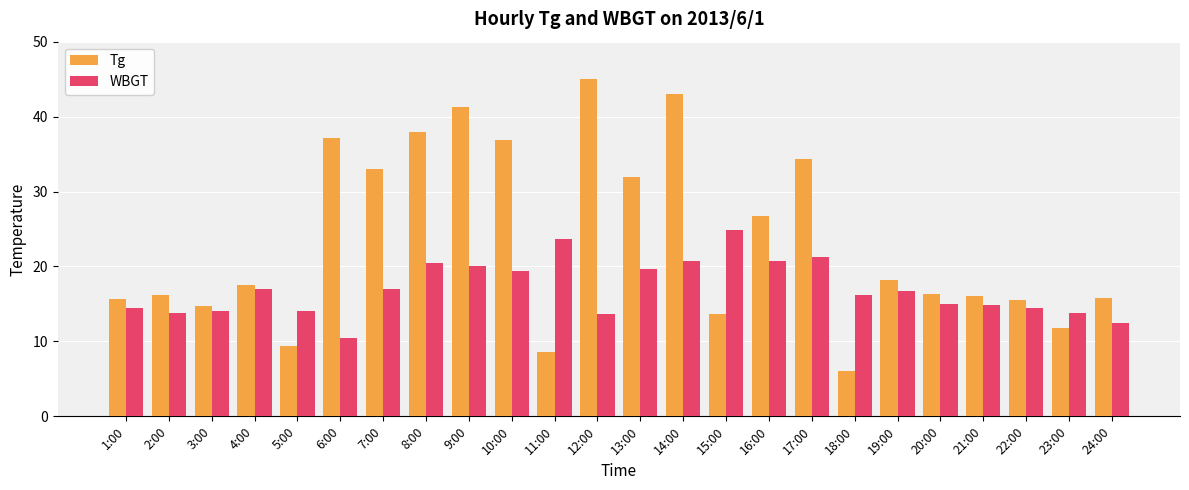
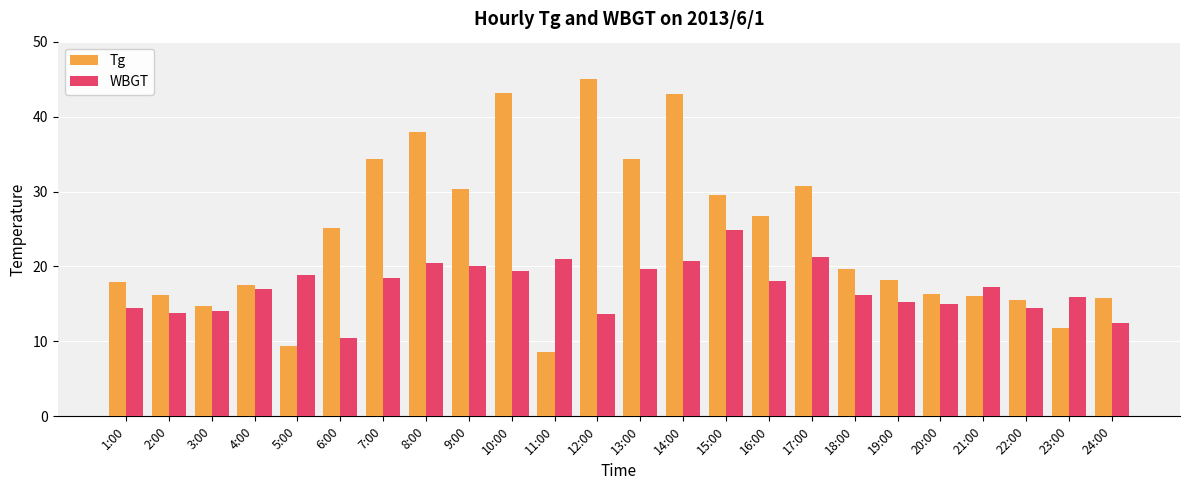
Tg, 1:00: 16 -> 18
WBGT, 5:00: 14 -> 19
Tg, 6:00: 37 -> 25
Tg, 7:00: 33 -> 34
WBGT, 7:00: 17 -> 19
Tg, 9:00: 41 -> 30
Tg, 10:00: 37 -> 43
WBGT, 11:00: 24 -> 21
Tg, 13:00: 32 -> 34
Tg, 15:00: 14 -> 30
WBGT, 16:00: 21 -> 18
Tg, 17:00: 34 -> 31
Tg, 18:00: 6 -> 20
WBGT, 19:00: 17 -> 15
WBGT, 21:00: 15 -> 17
WBGT, 23:00: 14 -> 16
